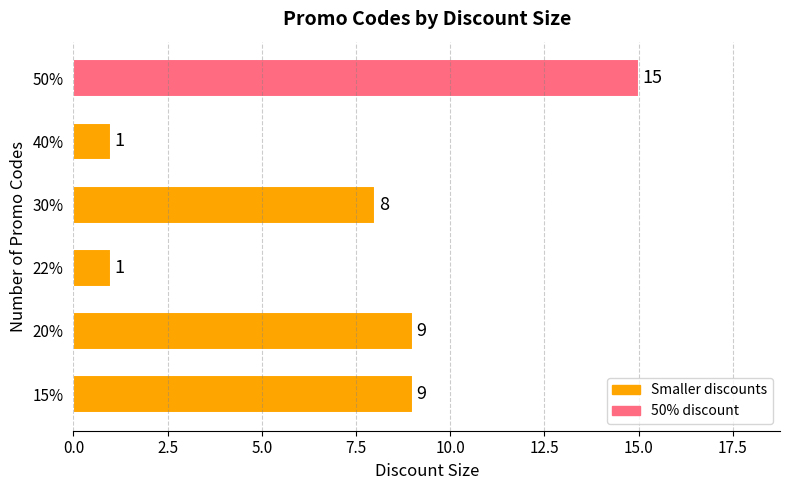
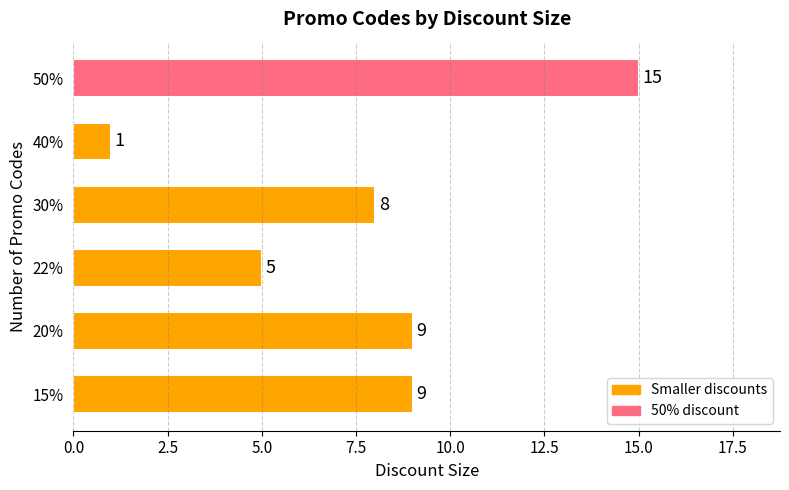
22%: 1 -> 5
